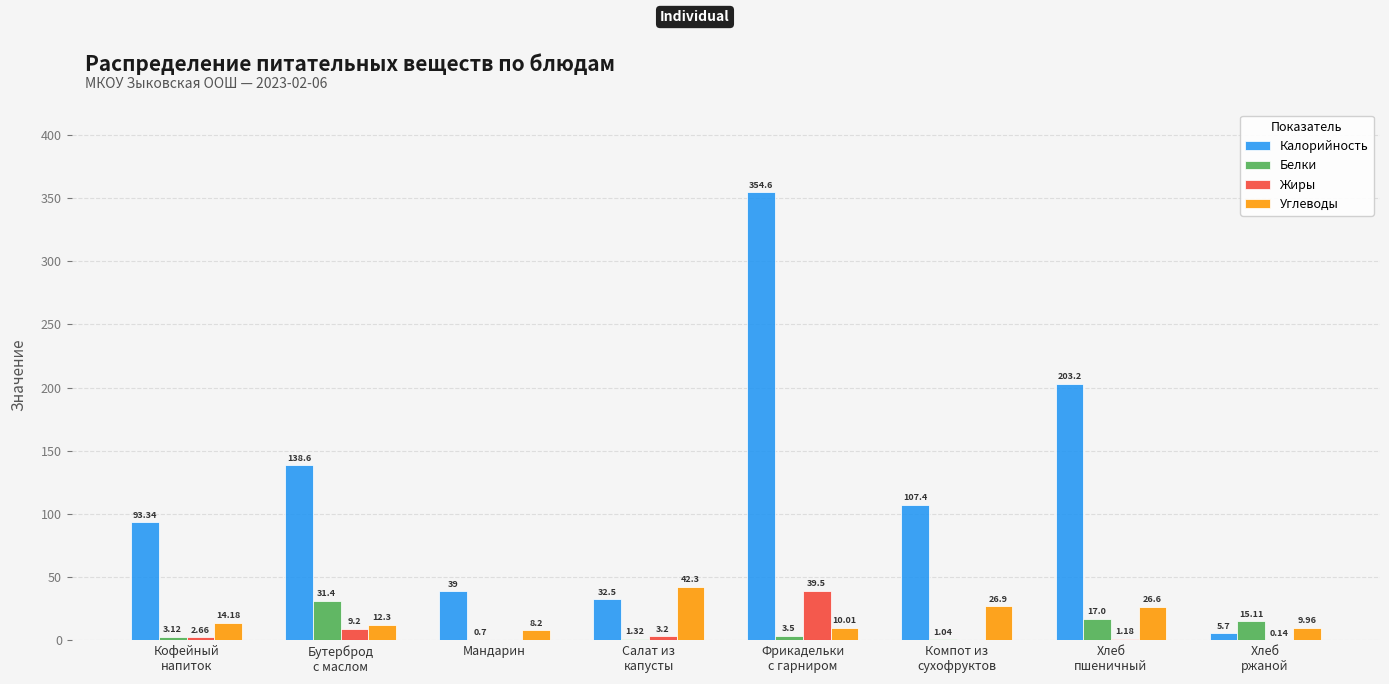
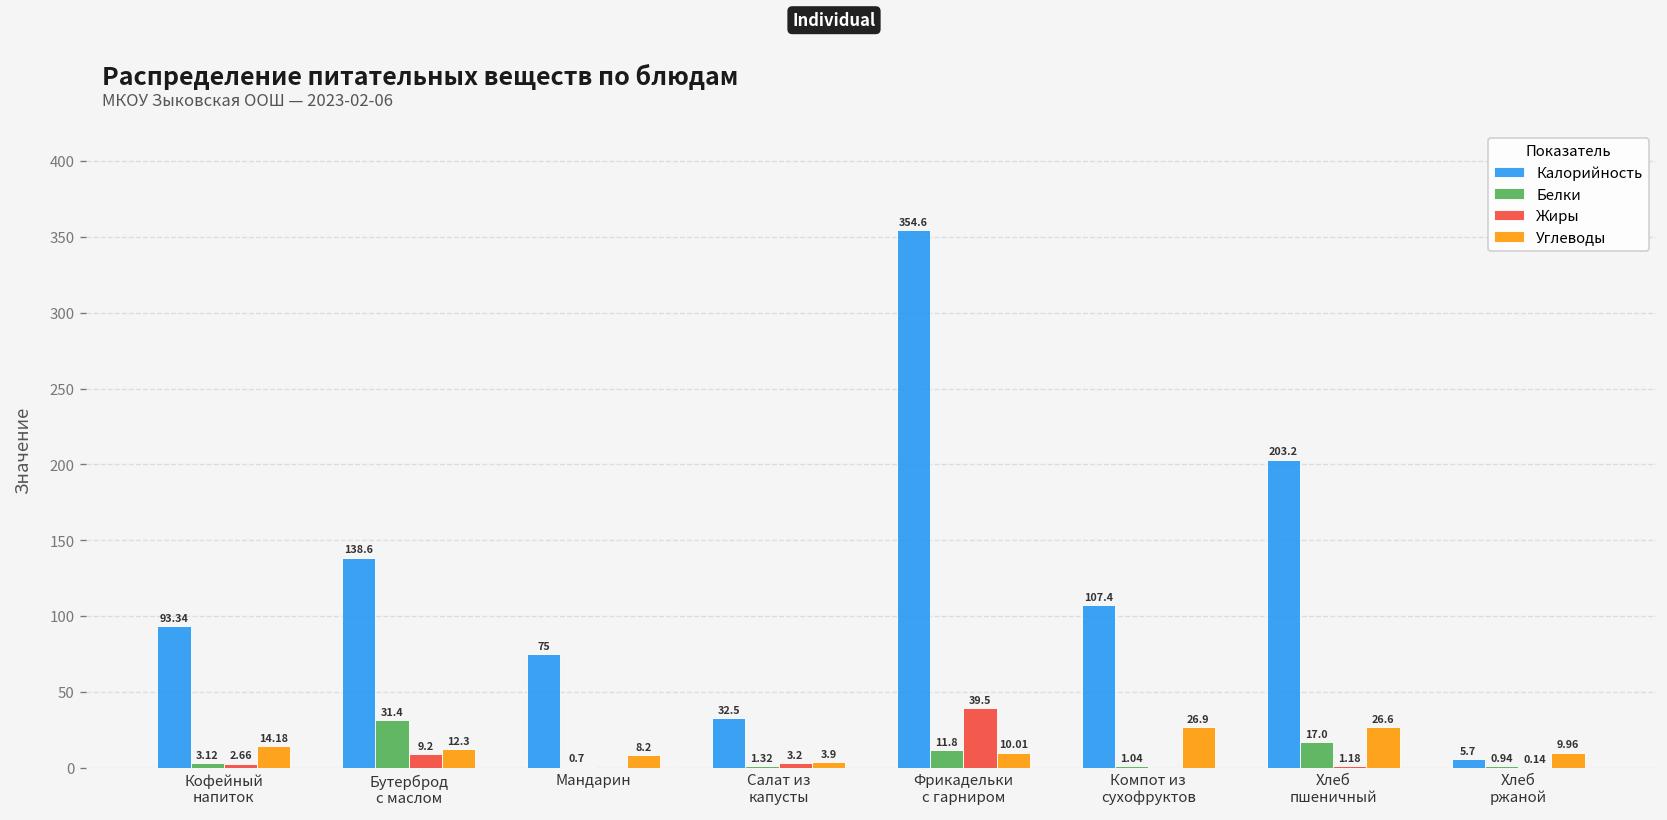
Калорийность, Мандарин: 39 -> 75
Углеводы, Салат из капусты: 42.3 -> 3.9
Белки, Фрикадельки с гарниром: 3.5 -> 11.8
Белки, Хлеб ржаной: 15.11 -> 0.94
